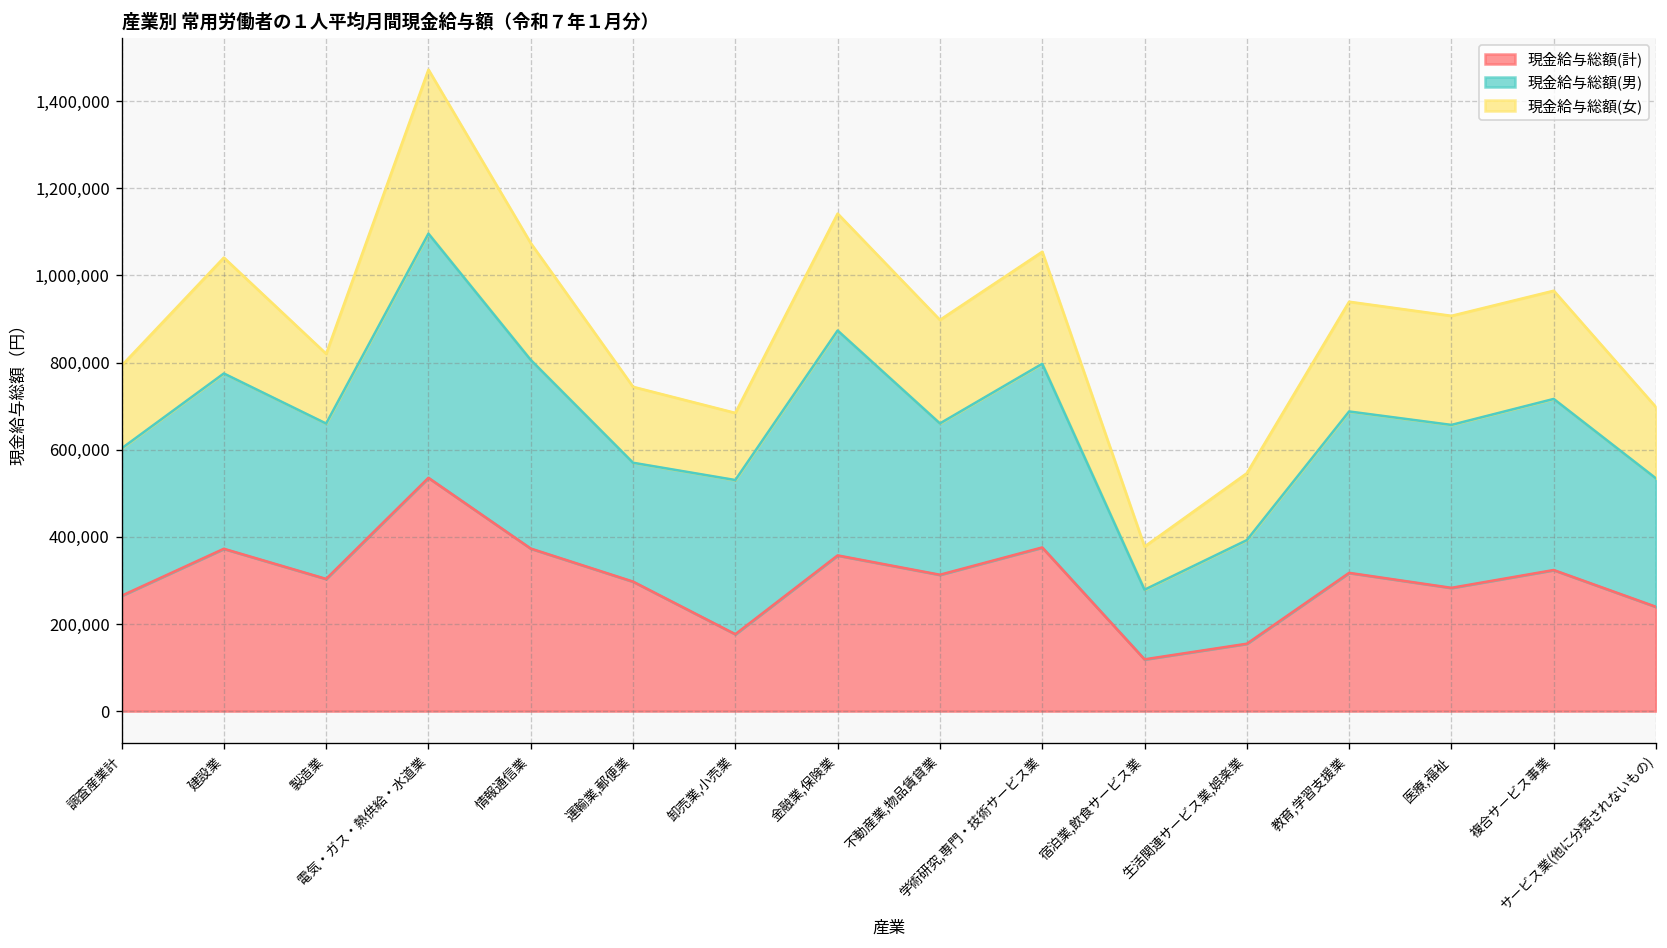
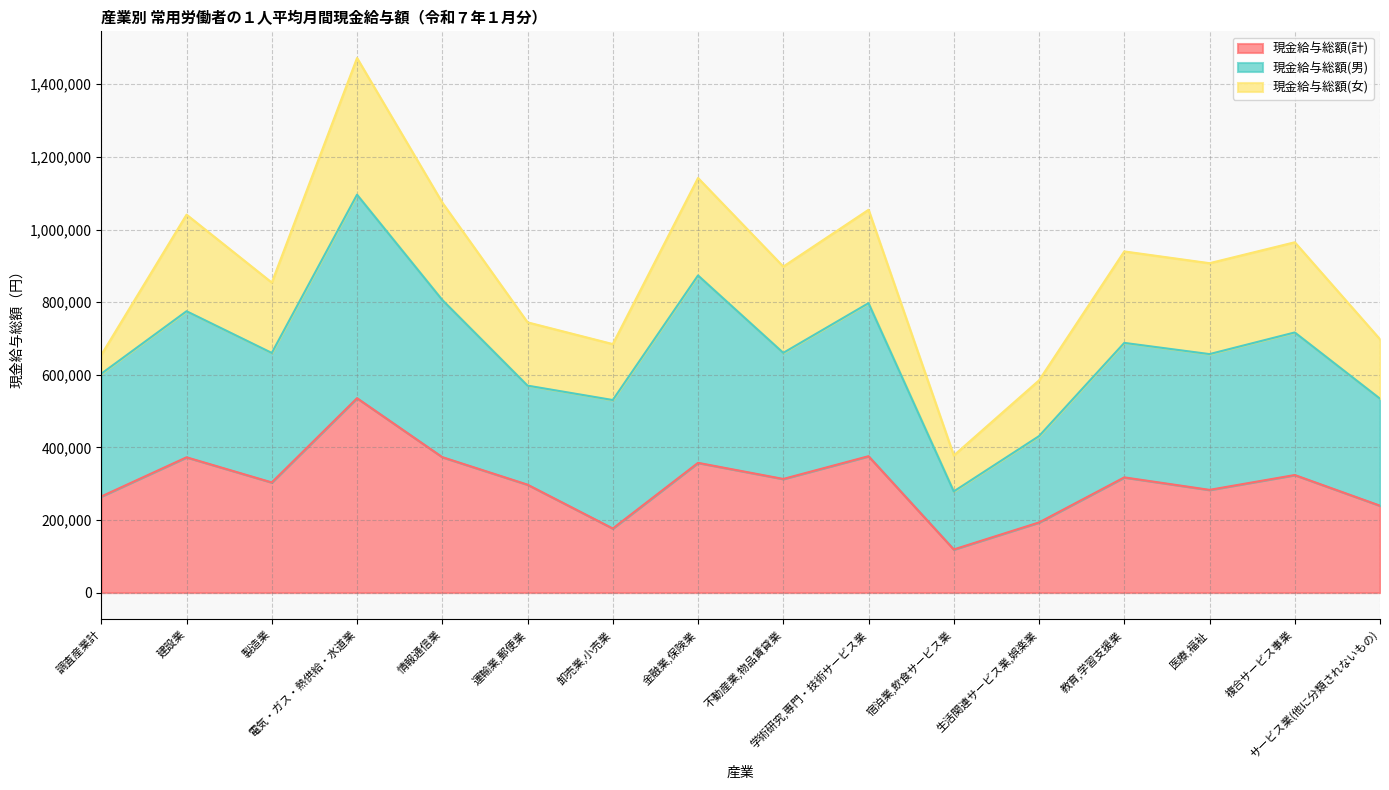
現金給与総額(女), 調査産業計: 190,000 -> 50,000
現金給与総額(女), 製造業: 160,000 -> 190,000
現金給与総額(計), 生活関連サービス業,娯楽業: 150,000 -> 190,000
